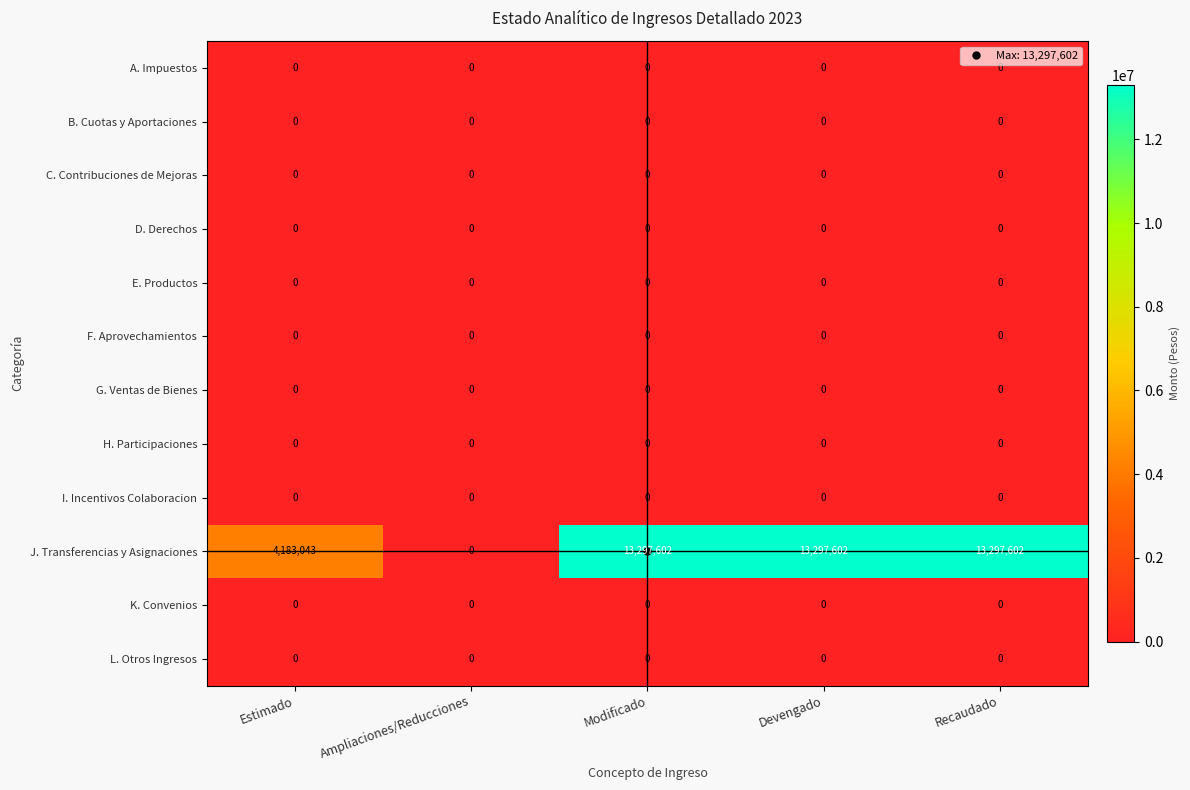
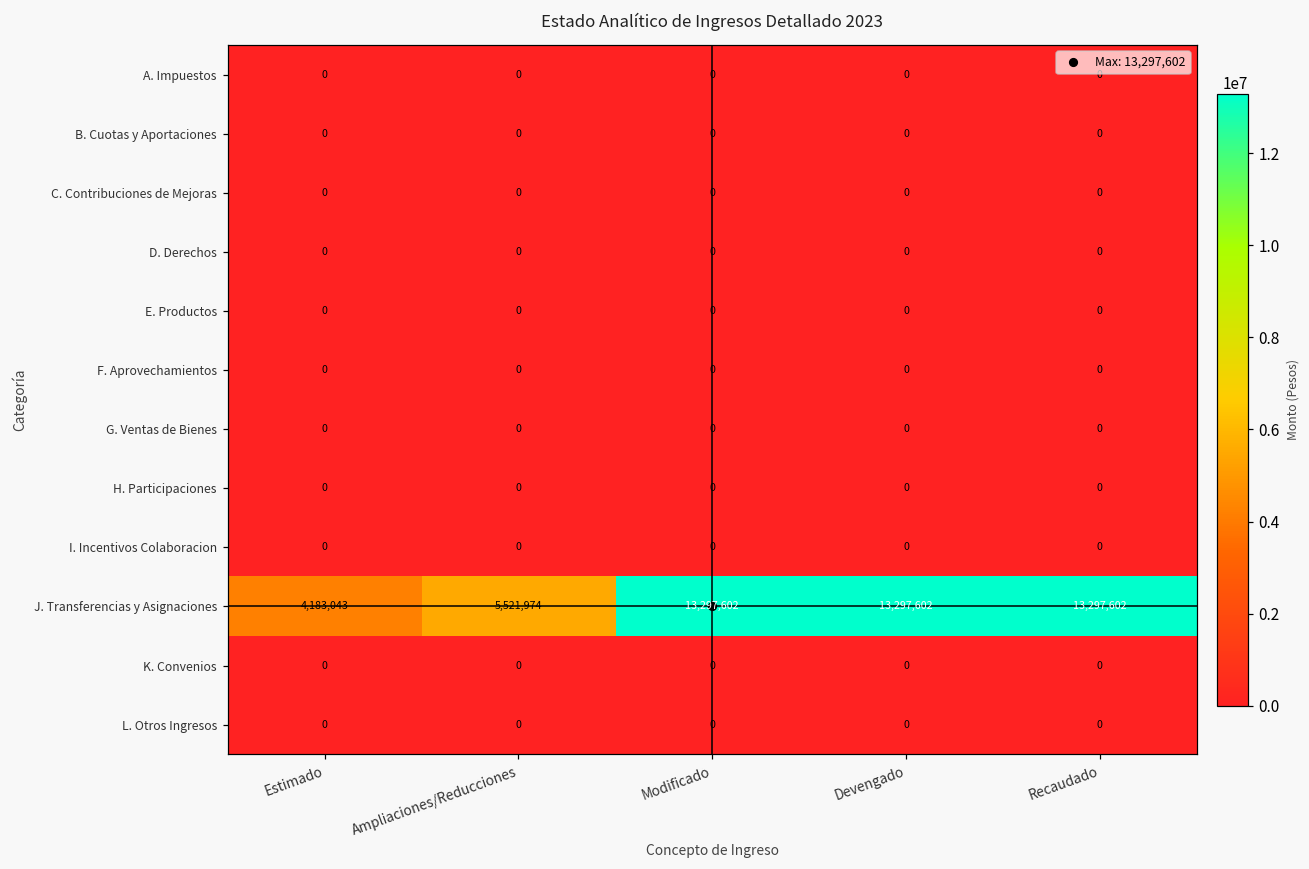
J. Transferencias y Asignaciones, Ampliaciones/Reducciones: 0 -> 5,521,974
